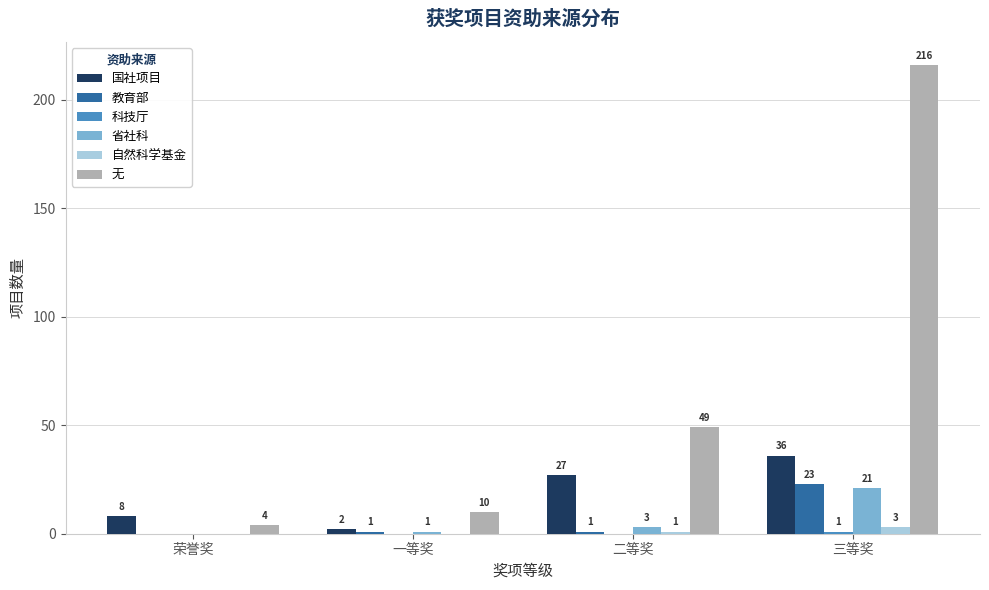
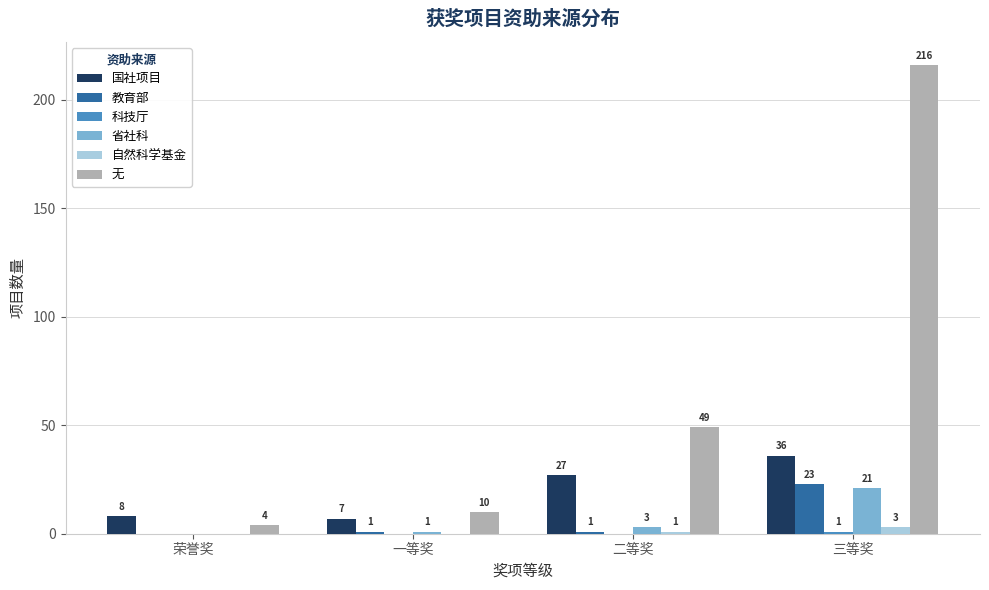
国社项目, 一等奖: 2 -> 7
